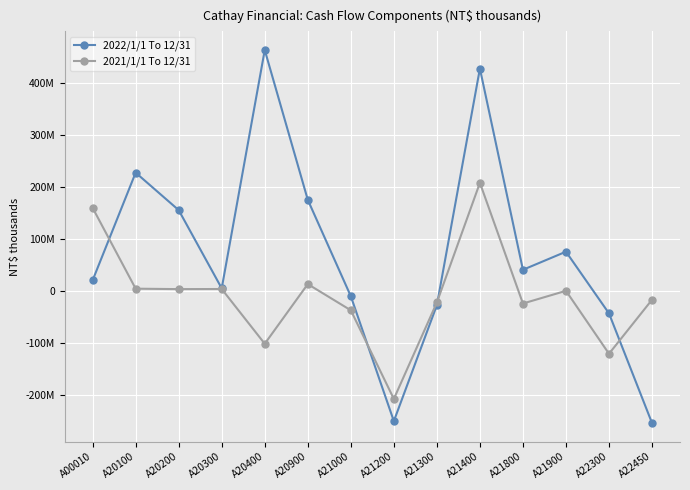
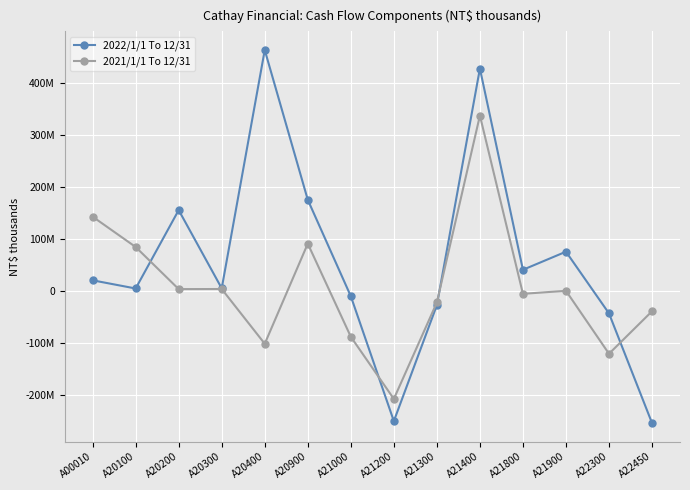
2021/1/1 To 12/31, A00010: 160000000 -> 140000000
2022/1/1 To 12/31, A20100: 230000000 -> 0
2021/1/1 To 12/31, A20100: 0 -> 80000000
2021/1/1 To 12/31, A20900: 10000000 -> 90000000
2021/1/1 To 12/31, A21000: -40000000 -> -90000000
2021/1/1 To 12/31, A21400: 210000000 -> 340000000
2021/1/1 To 12/31, A21800: -20000000 -> -10000000
2021/1/1 To 12/31, A22450: -20000000 -> -40000000
